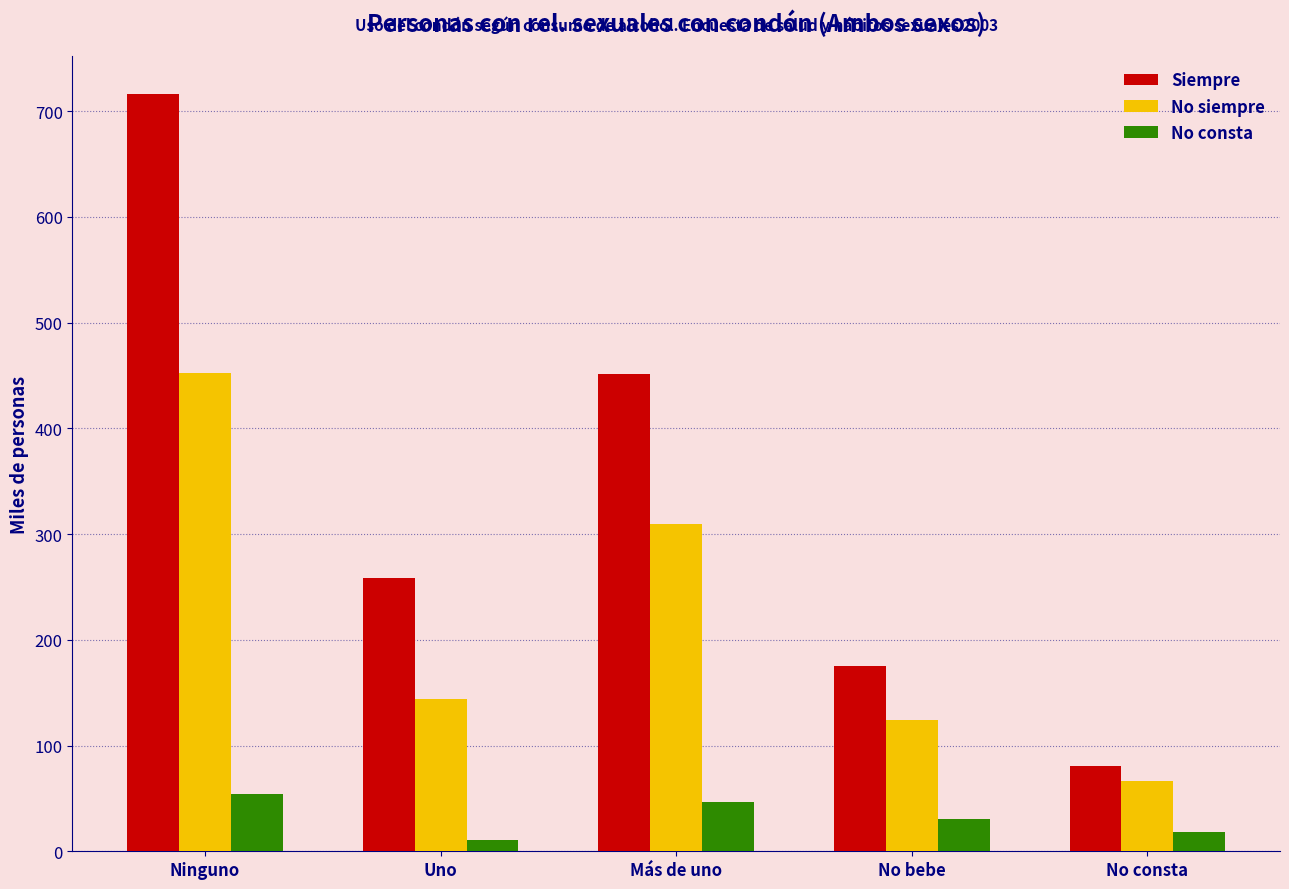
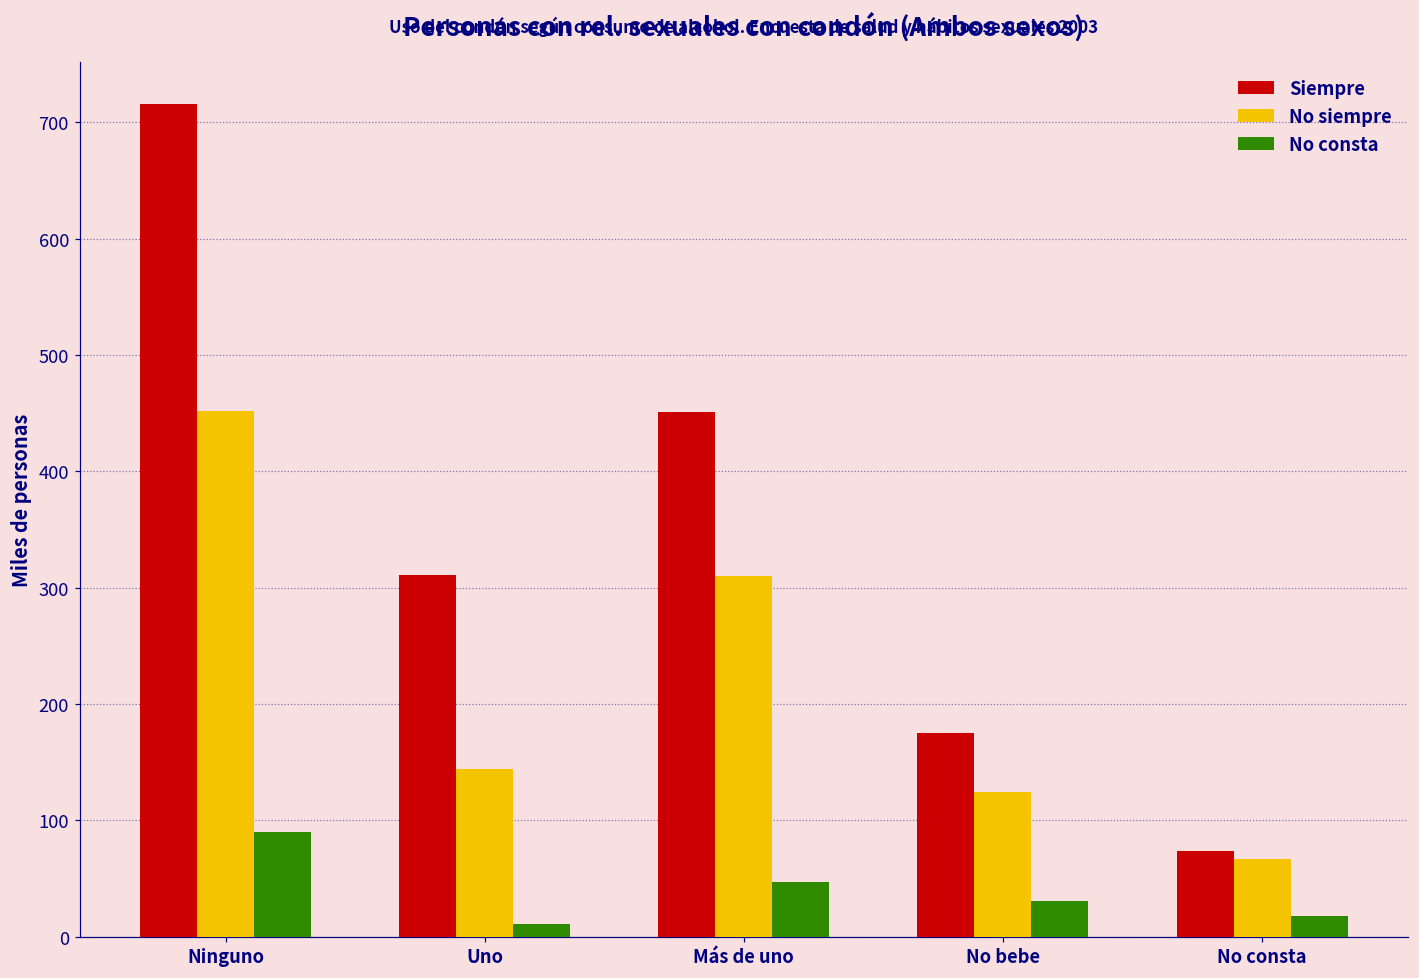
No consta, Ninguno: 54 -> 90
Siempre, Uno: 259 -> 311
Siempre, No consta: 81 -> 73
